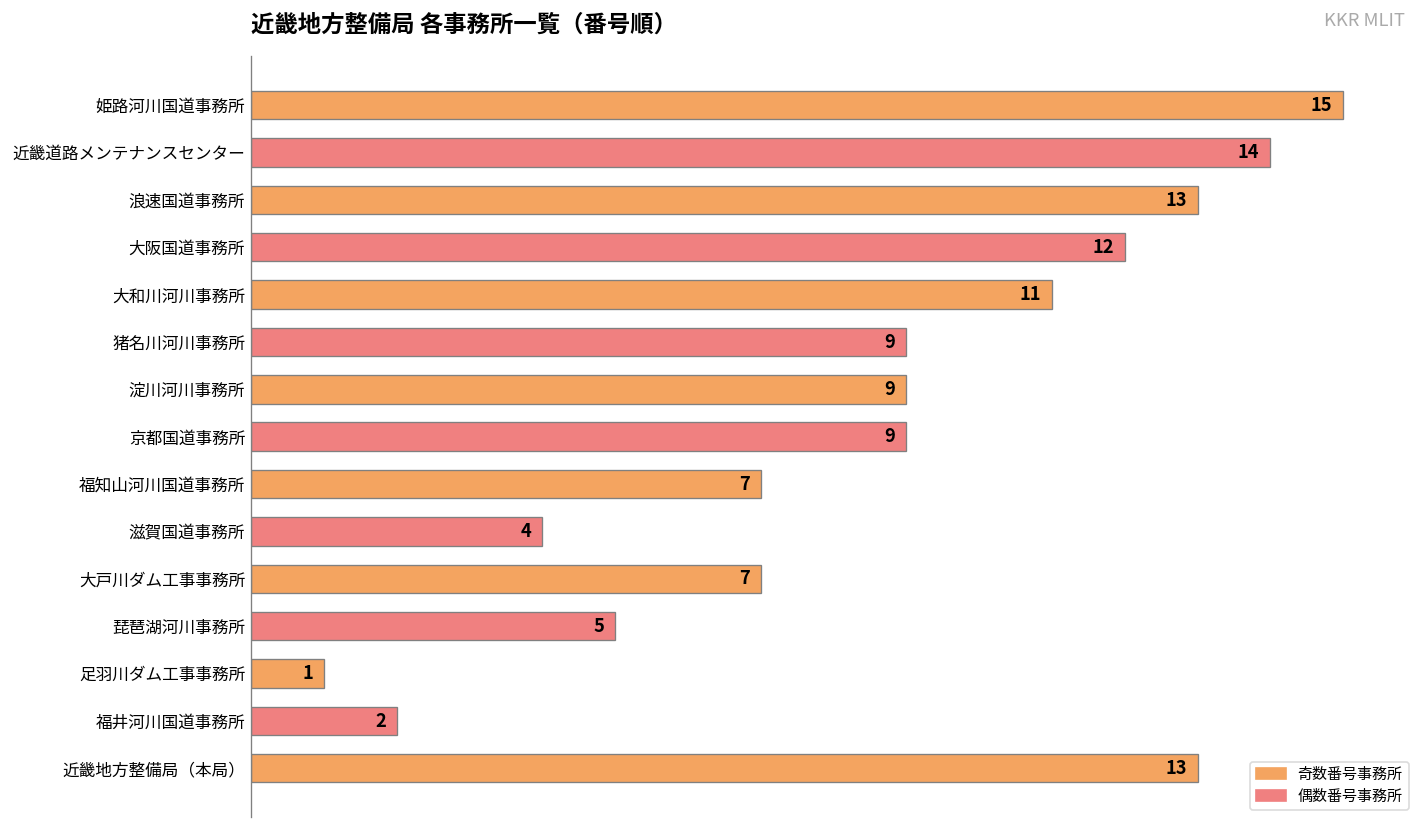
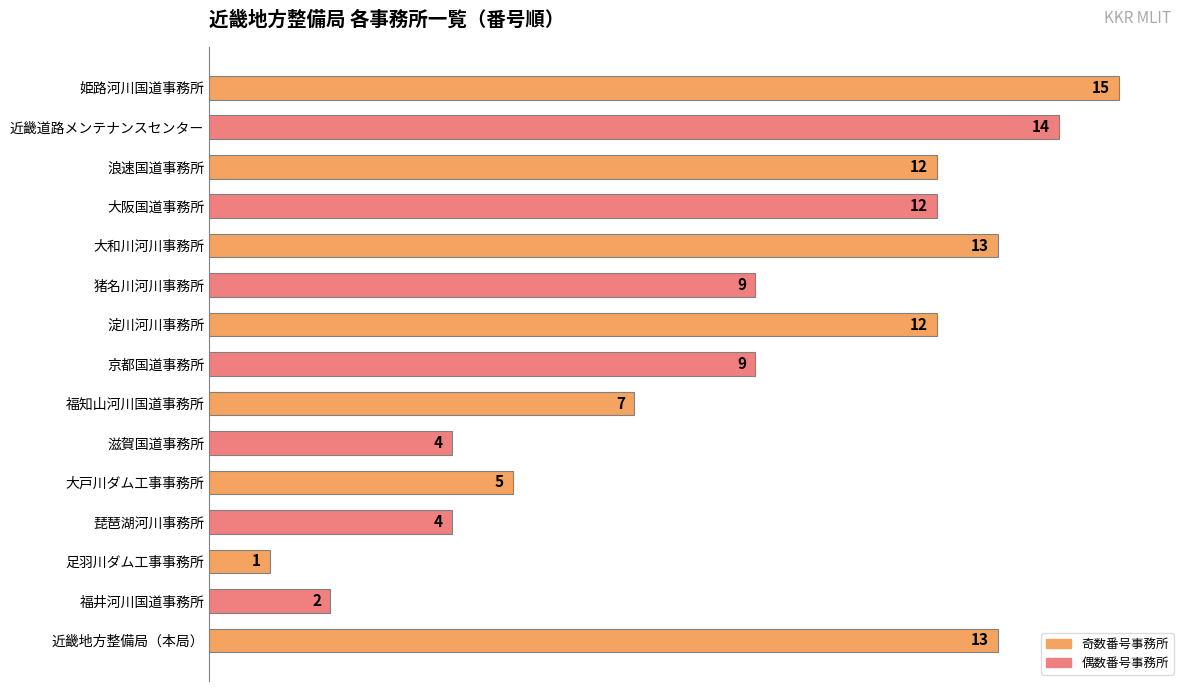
浪速国道事務所: 13 -> 12
大和川河川事務所: 11 -> 13
淀川河川事務所: 9 -> 12
大戸川ダム工事事務所: 7 -> 5
琵琶湖河川事務所: 5 -> 4
